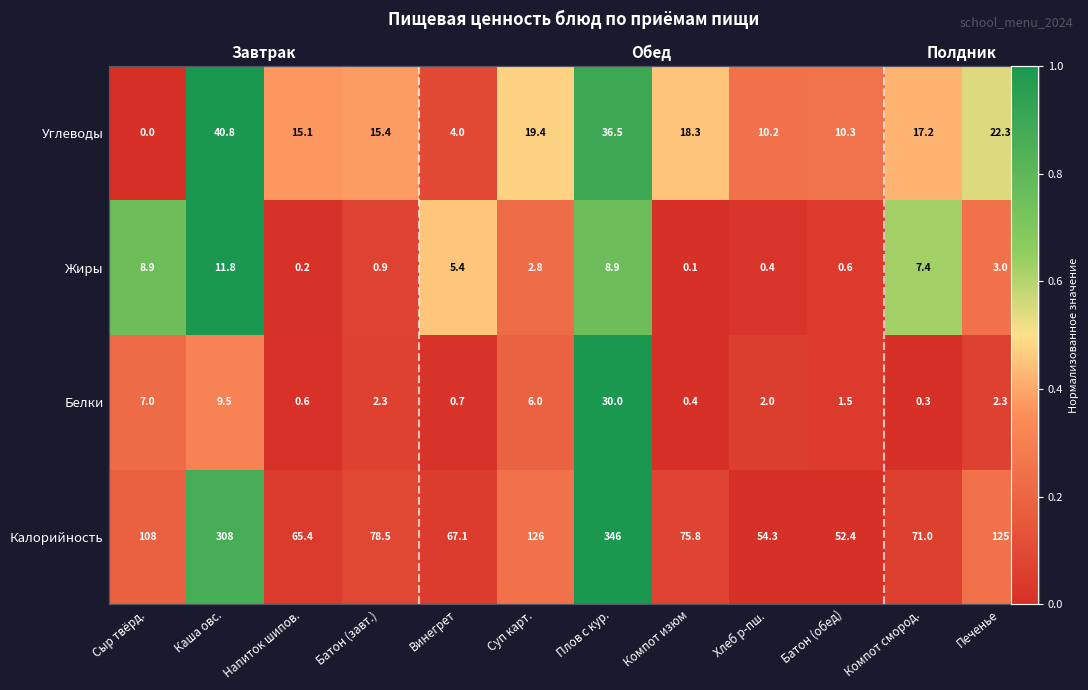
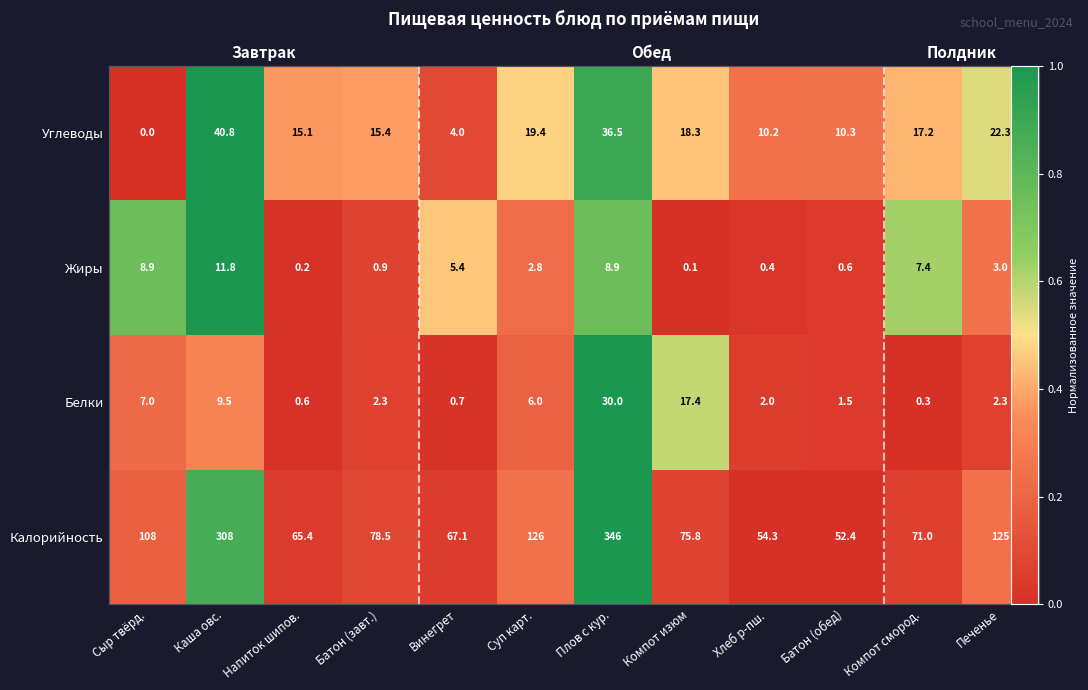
Белки, Компот изюм: 0.4 -> 17.4
